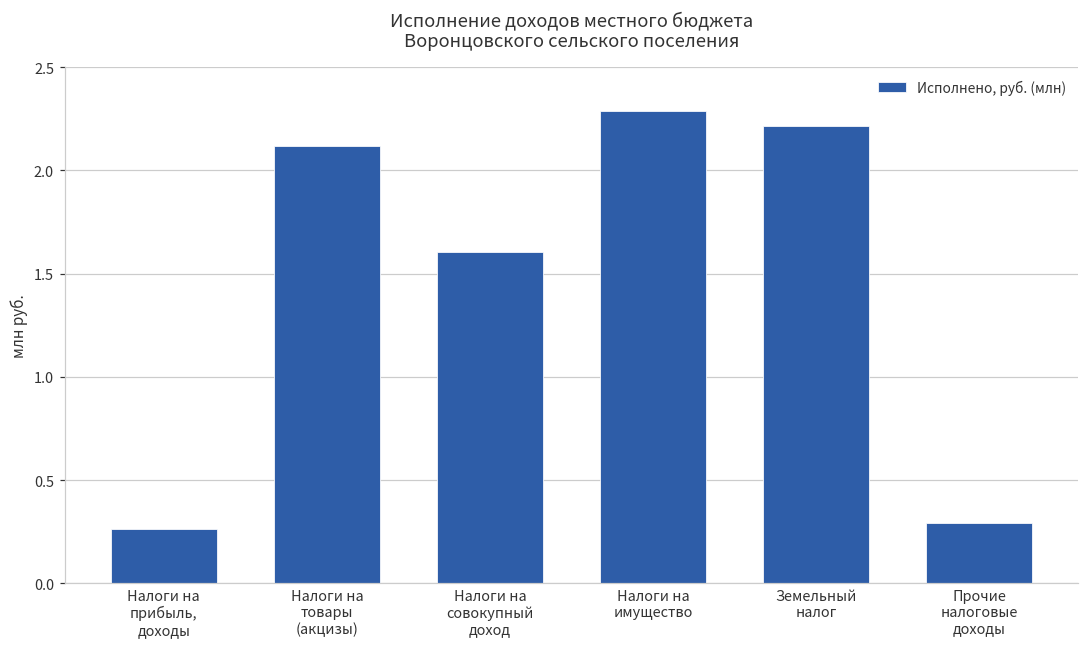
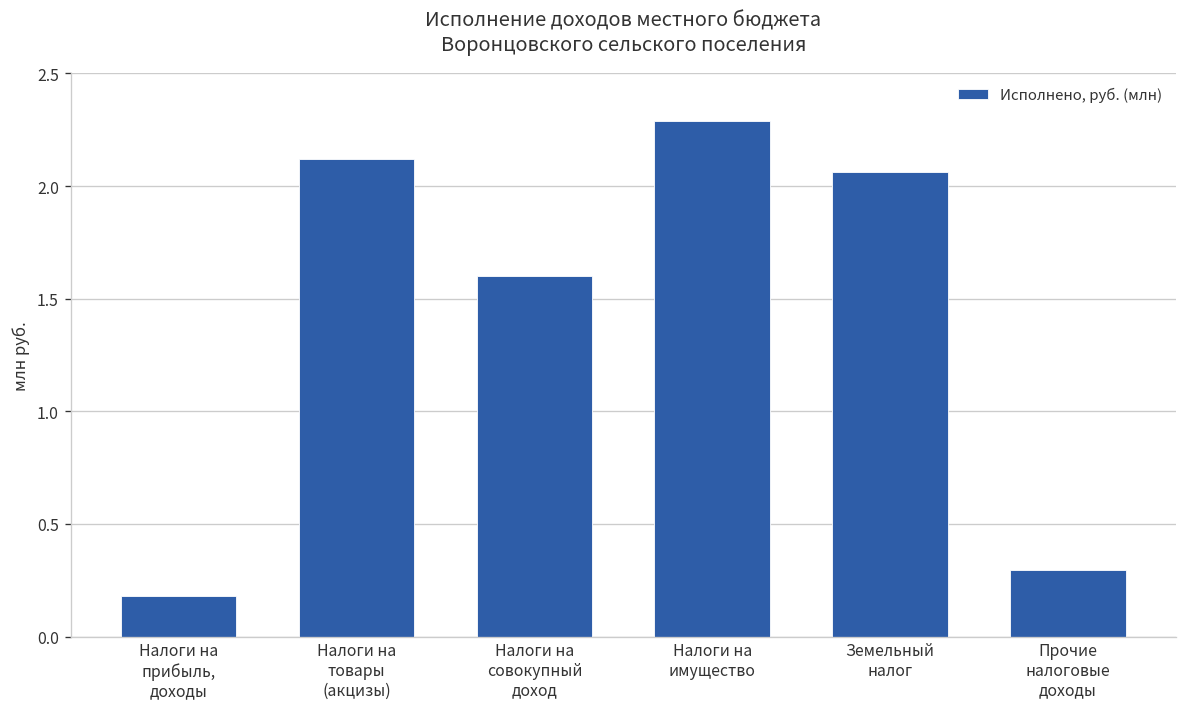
Налоги на прибыль, доходы: 0.26 -> 0.18
Земельный налог: 2.22 -> 2.06
